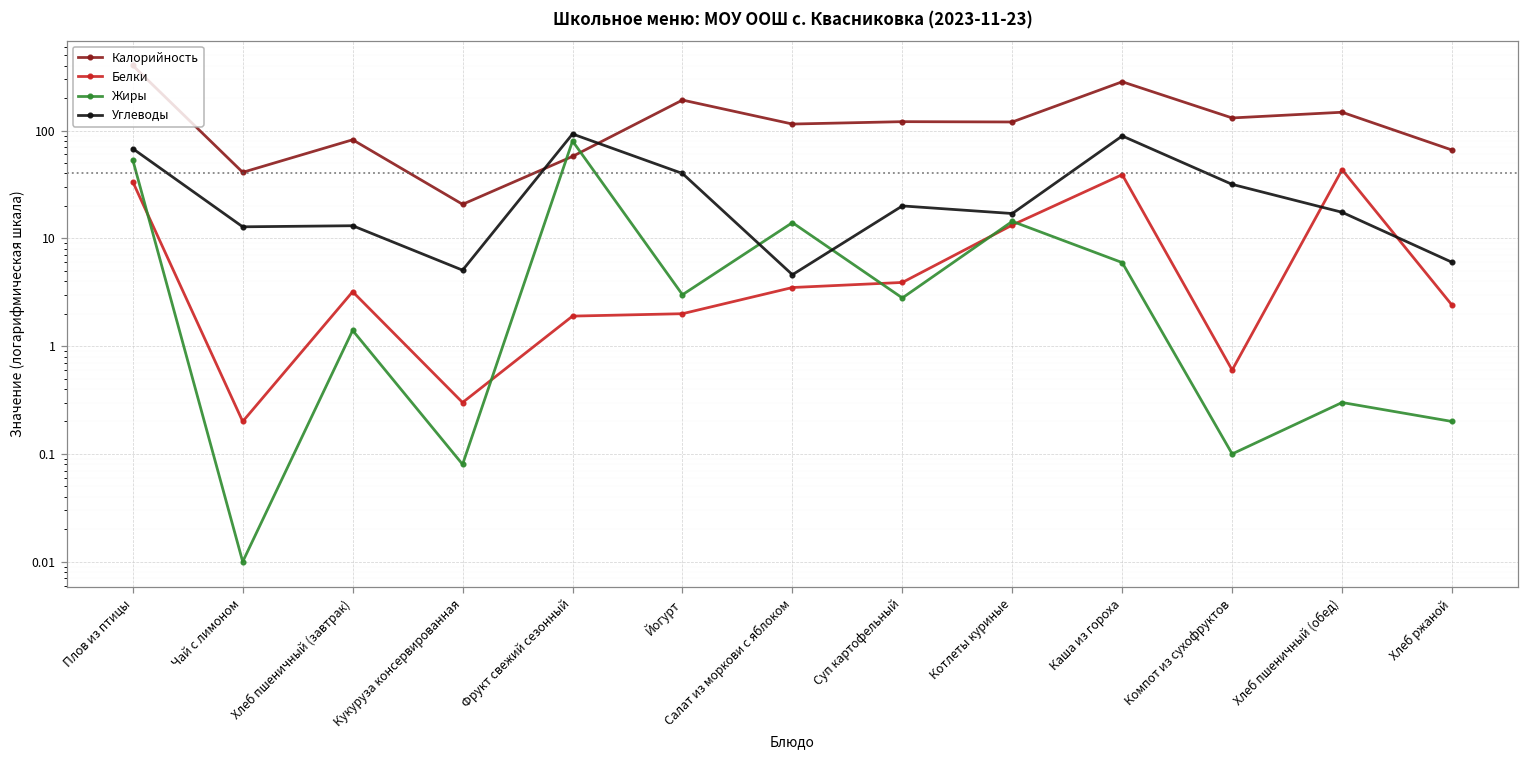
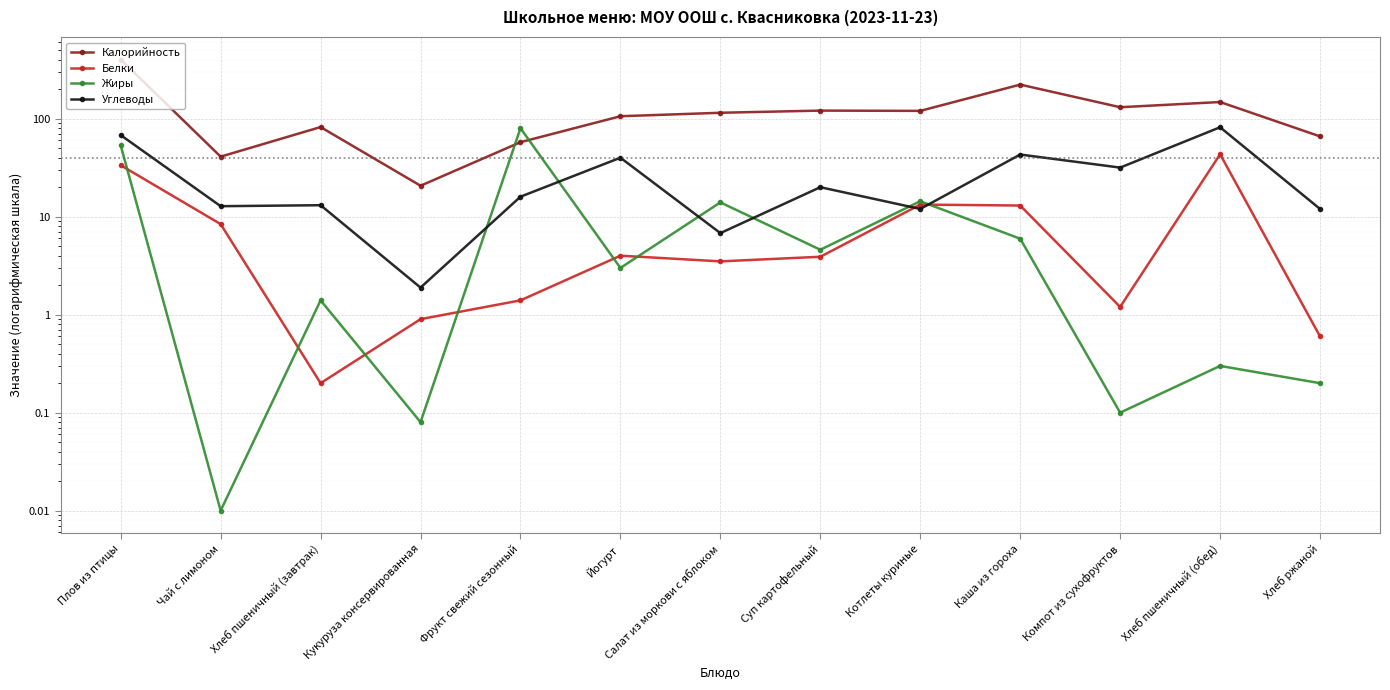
Белки, Чай с лимоном: 0.2 -> 8
Белки, Хлеб пшеничный (завтрак): 3.2 -> 0.2
Белки, Кукуруза консервированная: 0.3 -> 0.9
Углеводы, Кукуруза консервированная: 5 -> 1.9
Белки, Фрукт свежий сезонный: 1.9 -> 1.4
Углеводы, Фрукт свежий сезонный: 90 -> 16
Калорийность, Йогурт: 190 -> 110
Белки, Йогурт: 2 -> 4
Углеводы, Салат из моркови с яблоком: 5 -> 7
Жиры, Суп картофельный: 2.8 -> 5
Углеводы, Котлеты куриные: 17 -> 12
Калорийность, Каша из гороха: 280 -> 220
Белки, Каша из гороха: 39 -> 13
Углеводы, Каша из гороха: 90 -> 40
Белки, Компот из сухофруктов: 0.6 -> 1.2
Углеводы, Хлеб пшеничный (обед): 17 -> 80
Белки, Хлеб ржаной: 2.4 -> 0.6
Углеводы, Хлеб ржаной: 6 -> 12
